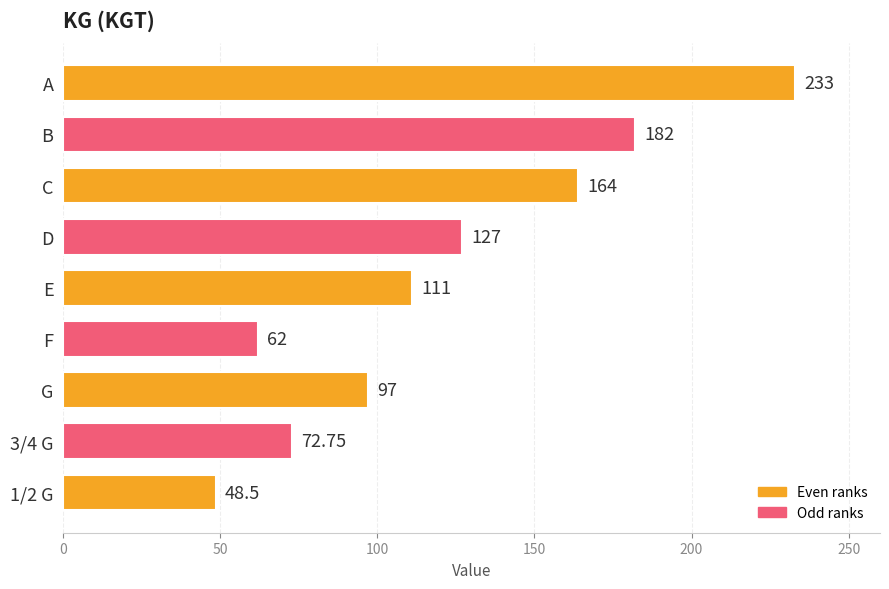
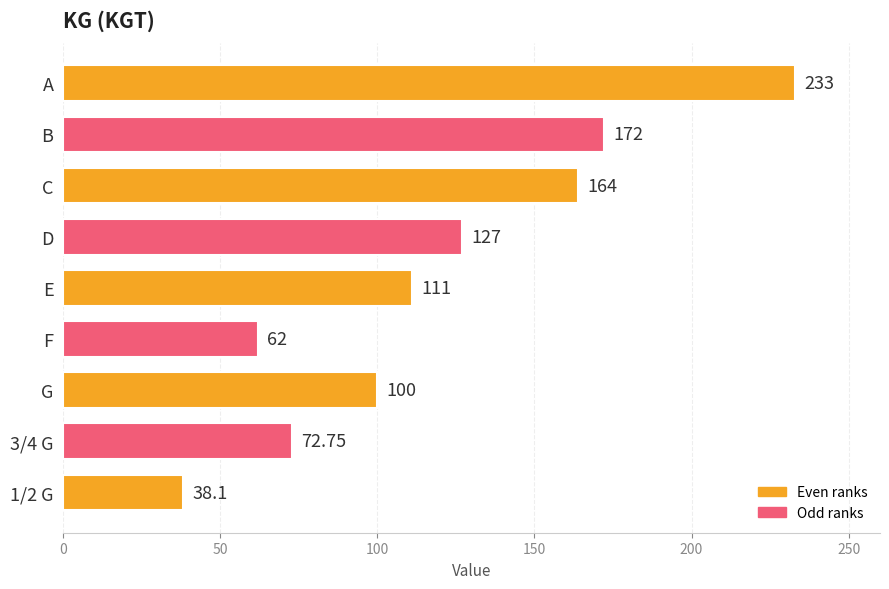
B: 182 -> 172
G: 97 -> 100
1/2 G: 48.5 -> 38.1
